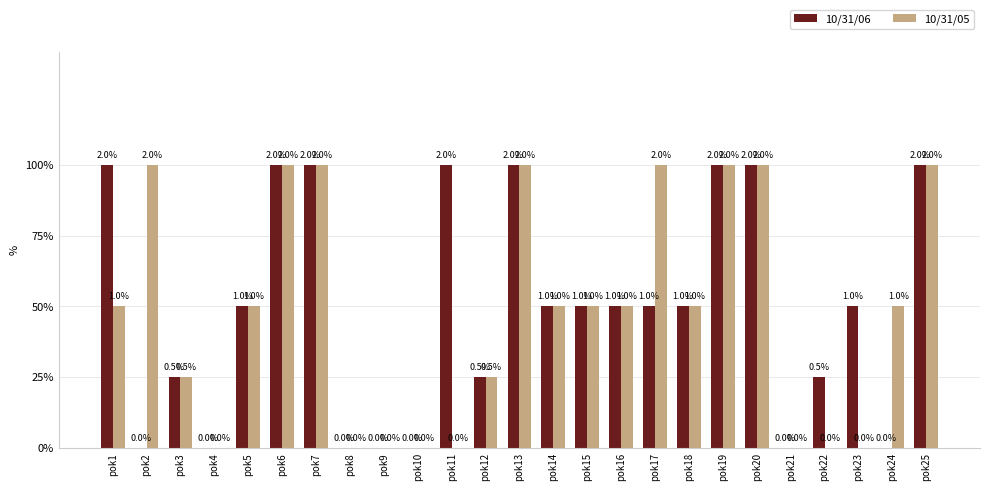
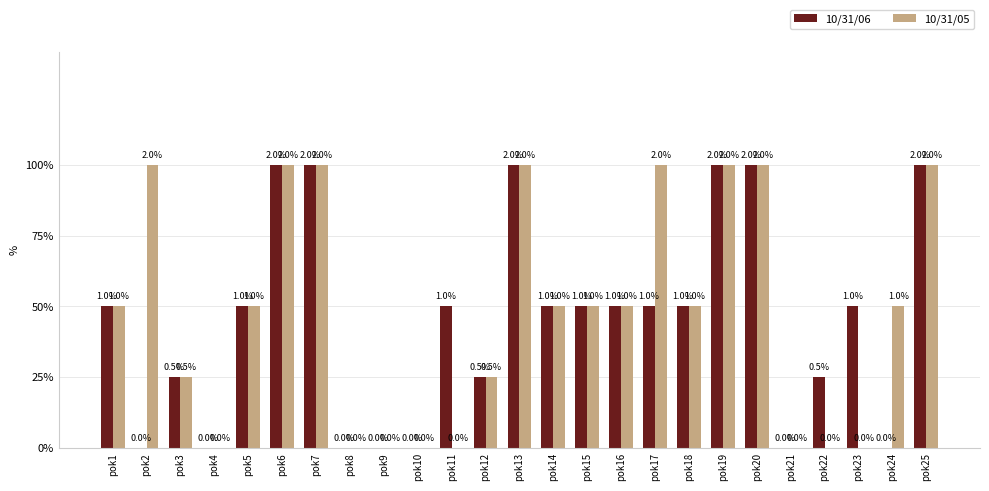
10/31/06, pok1: 2.0% -> 1.0%
10/31/06, pok11: 2.0% -> 1.0%
